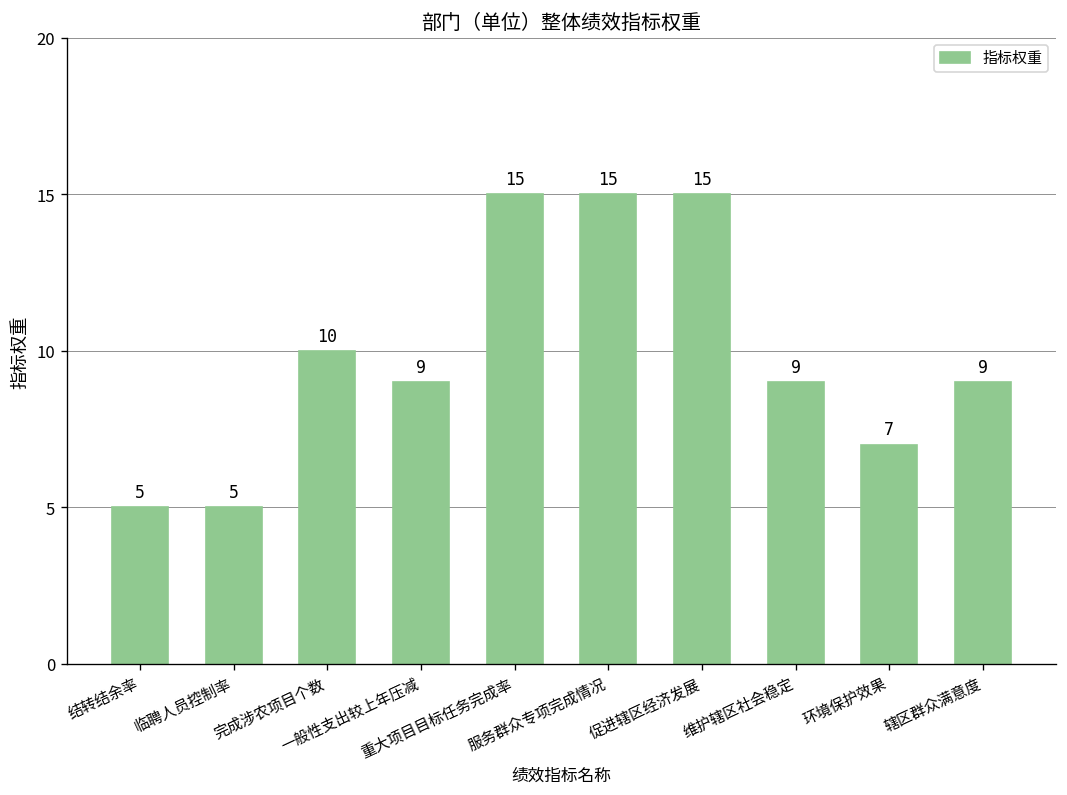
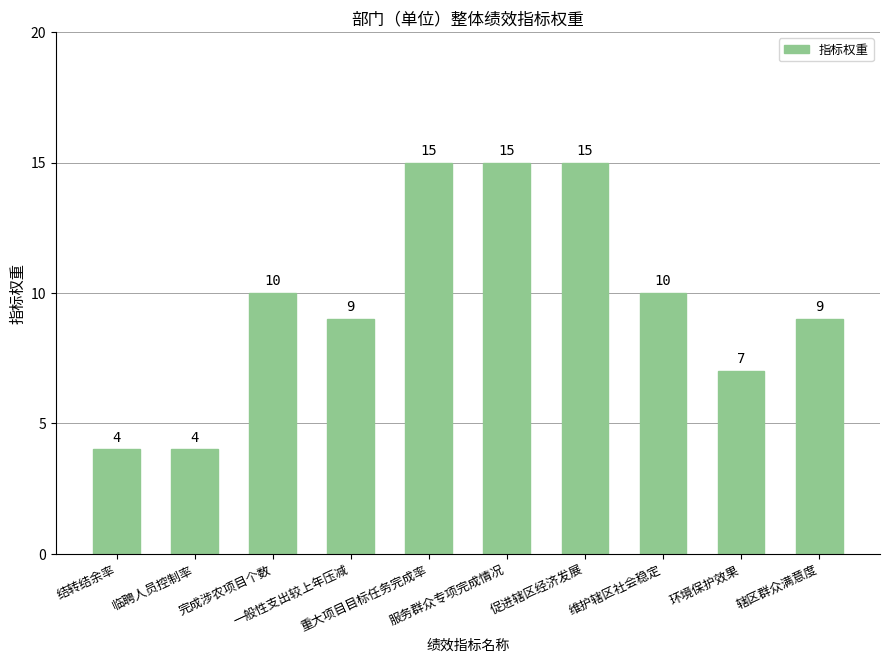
结转结余率: 5 -> 4
临聘人员控制率: 5 -> 4
维护辖区社会稳定: 9 -> 10
